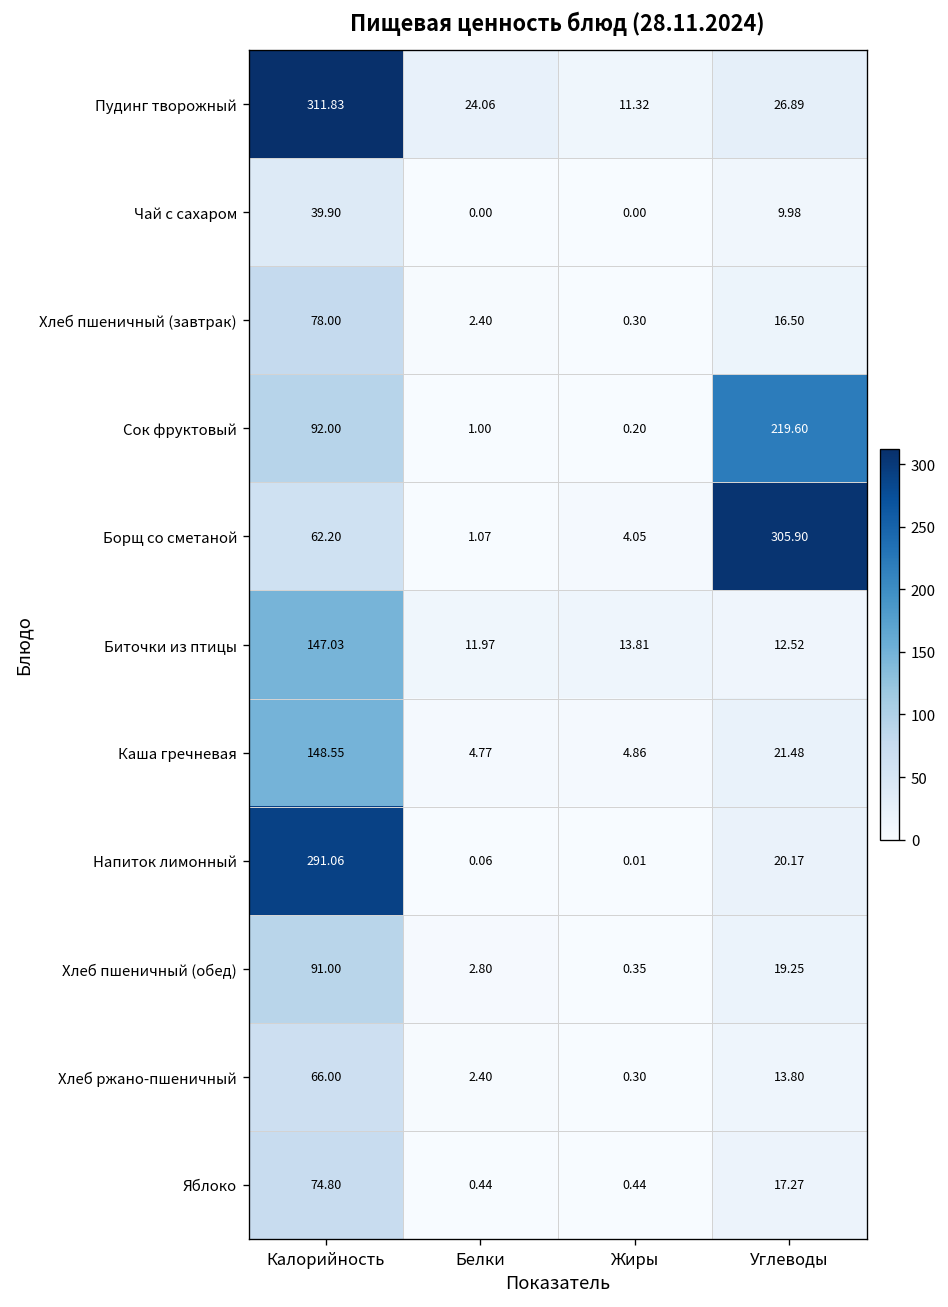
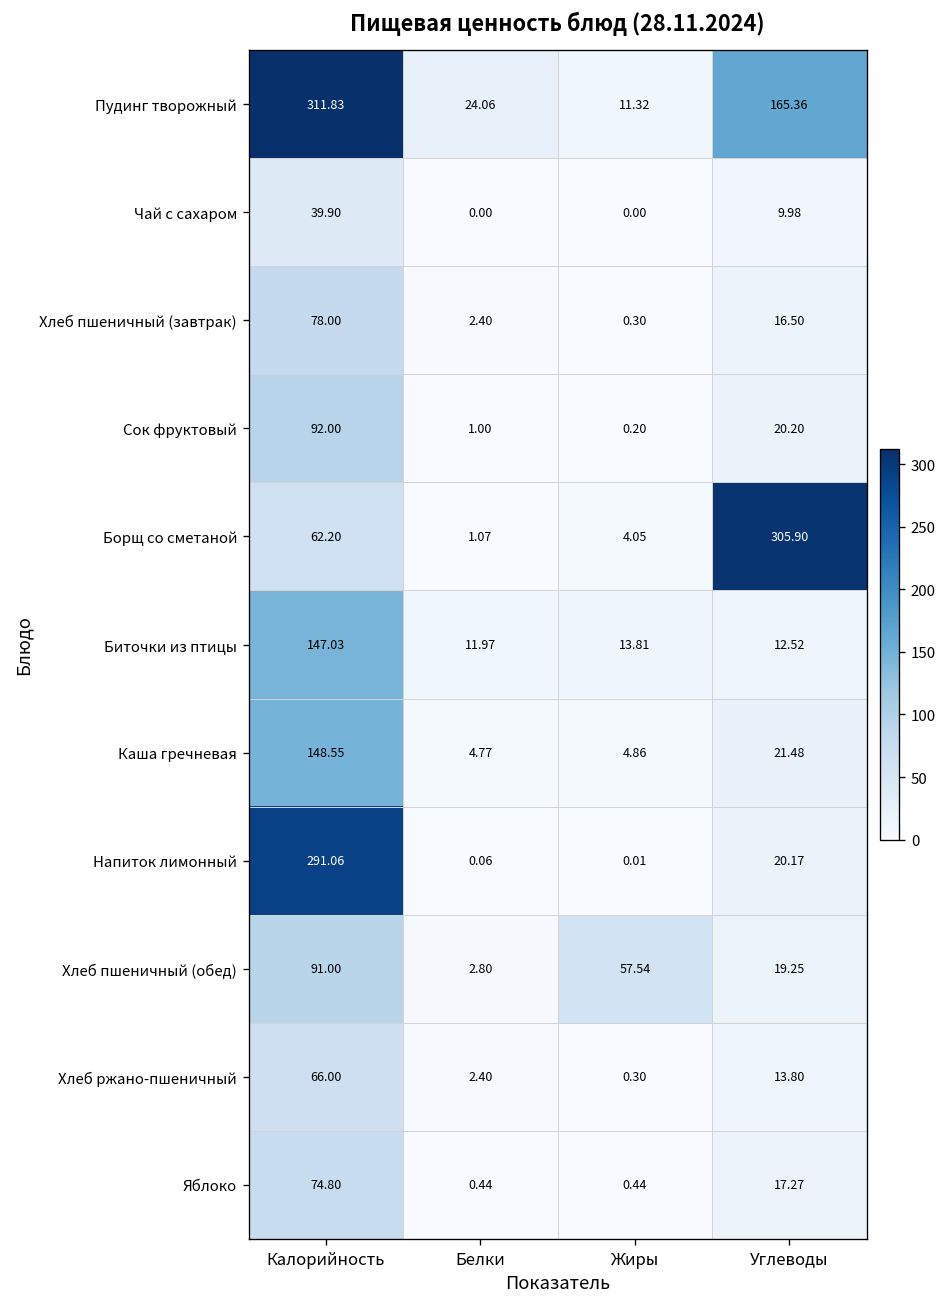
Пудинг творожный, Углеводы: 26.89 -> 165.36
Сок фруктовый, Углеводы: 219.60 -> 20.20
Хлеб пшеничный (обед), Жиры: 0.35 -> 57.54
